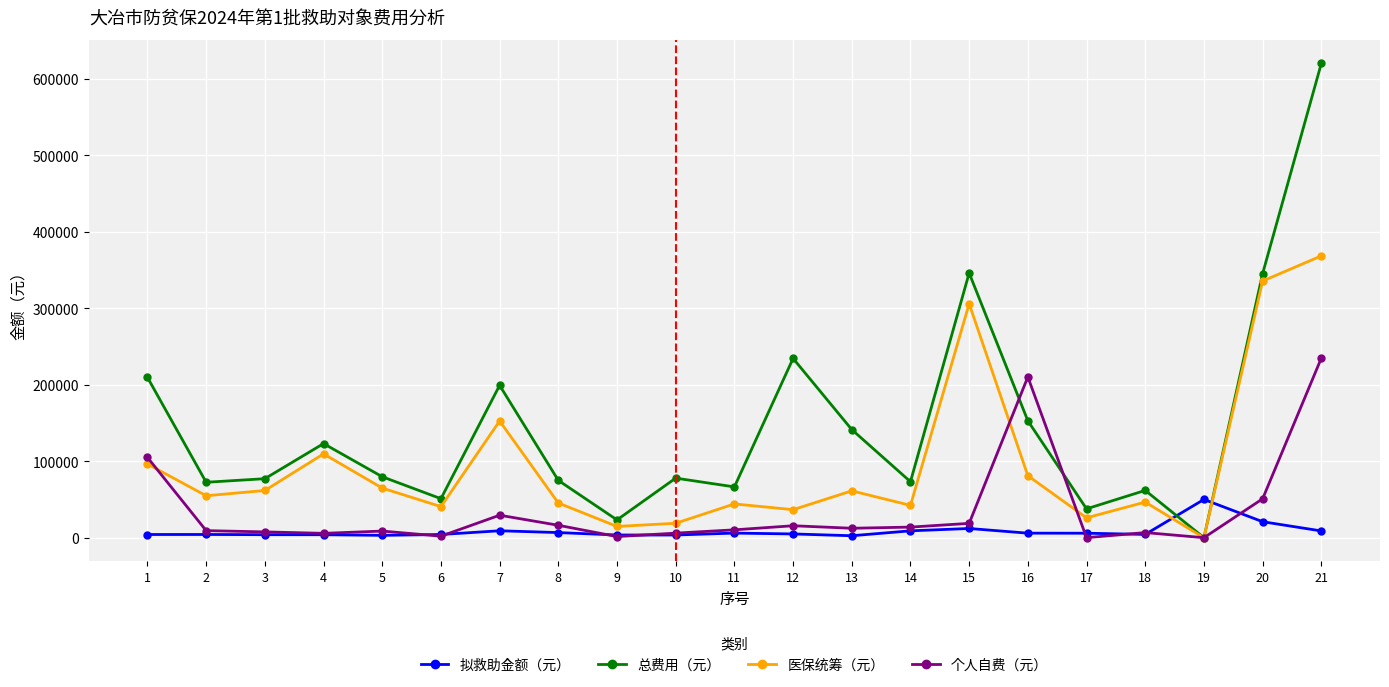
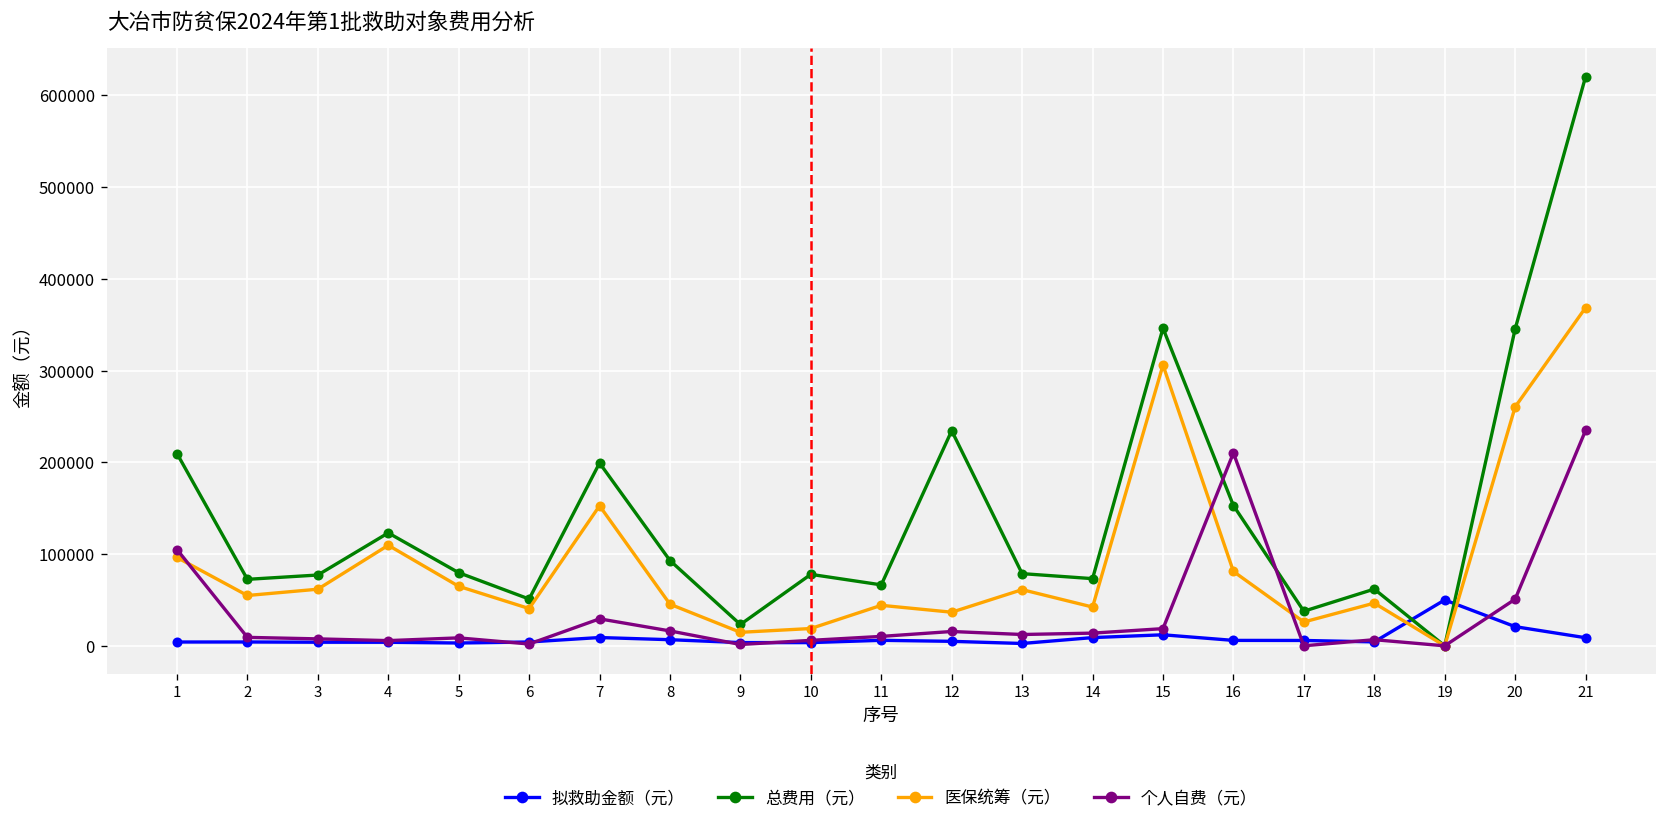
总费用（元）, 8: 70000 -> 90000
总费用（元）, 13: 140000 -> 80000
医保统筹（元）, 20: 340000 -> 260000
